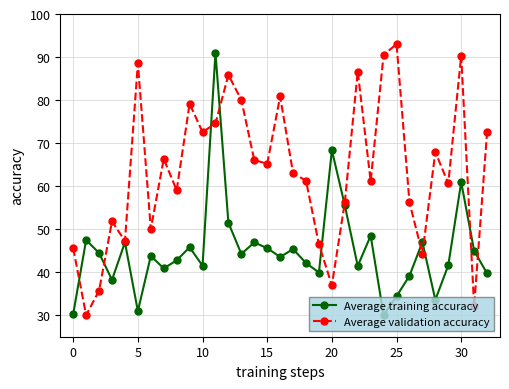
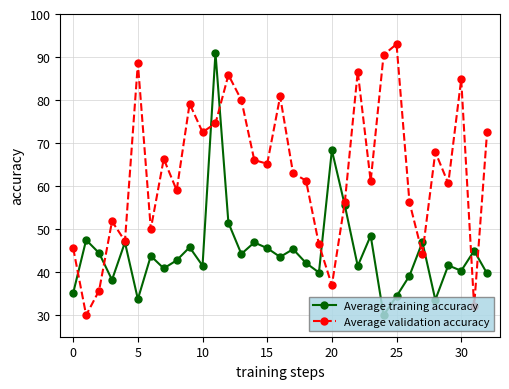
Average training accuracy, 0: 30 -> 35
Average training accuracy, 5: 31 -> 34
Average training accuracy, 30: 61 -> 40
Average validation accuracy, 30: 90 -> 85
